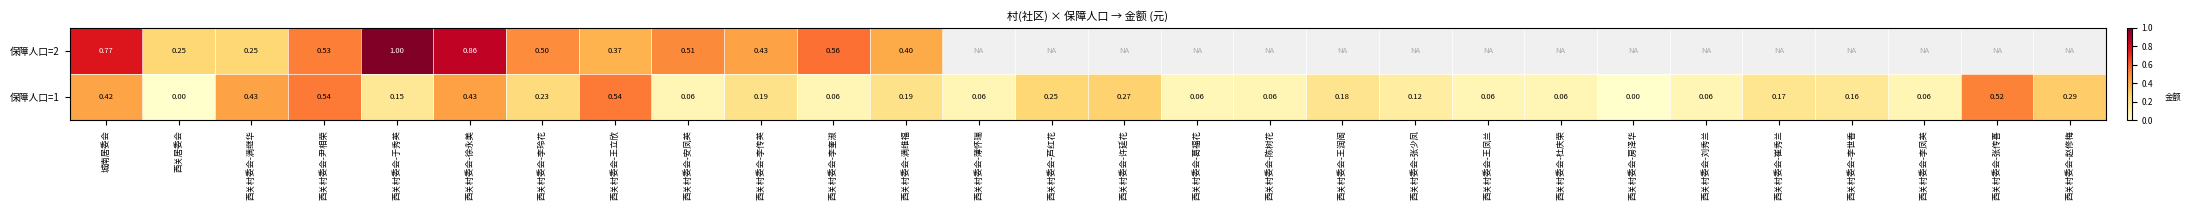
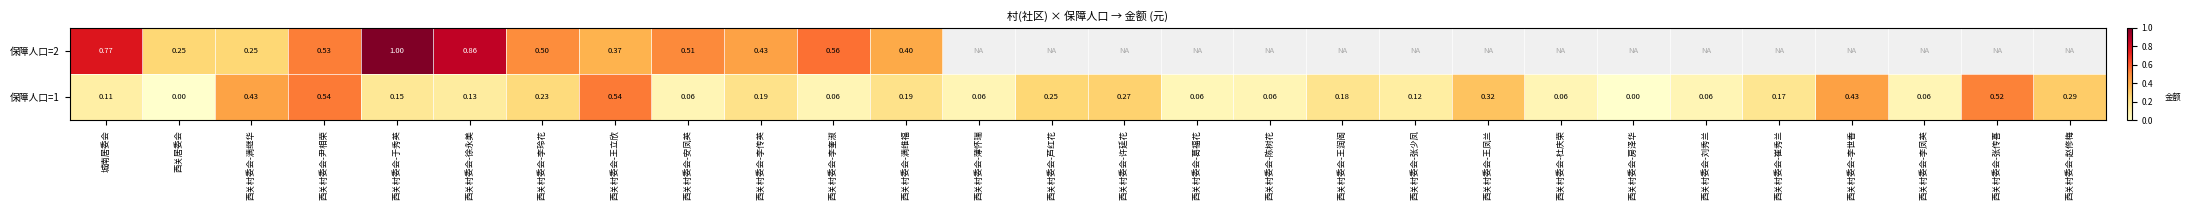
保障人口=1, 城南居委会: 0.42 -> 0.11
保障人口=1, 西关村委会-徐永美: 0.43 -> 0.13
保障人口=1, 西关村委会-王凤兰: 0.06 -> 0.32
保障人口=1, 西关村委会-李世香: 0.16 -> 0.43
